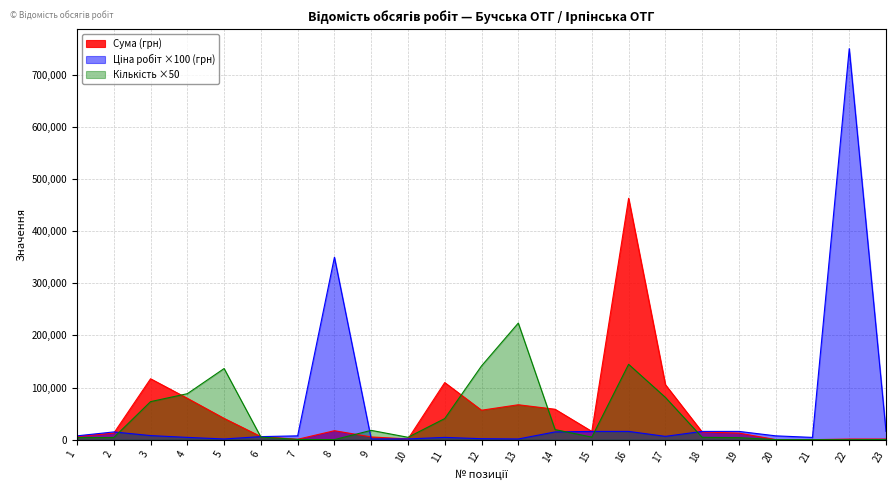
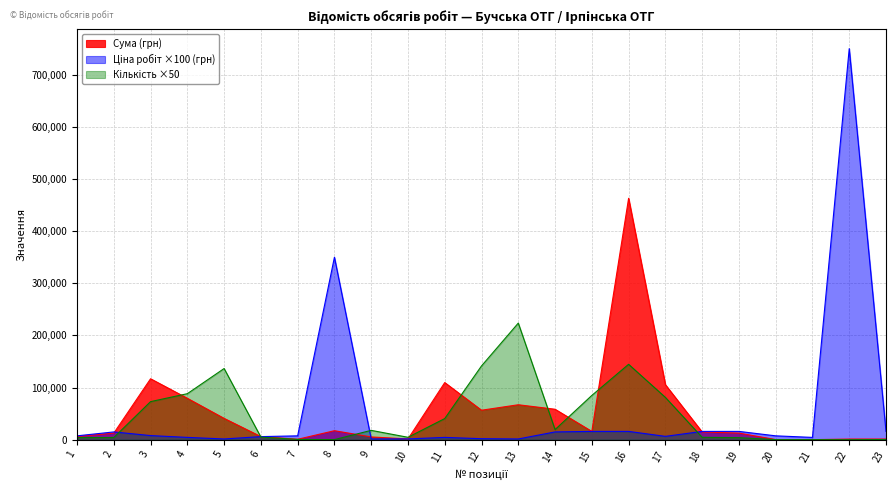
Кількість ×50, 15: 10,000 -> 90,000
